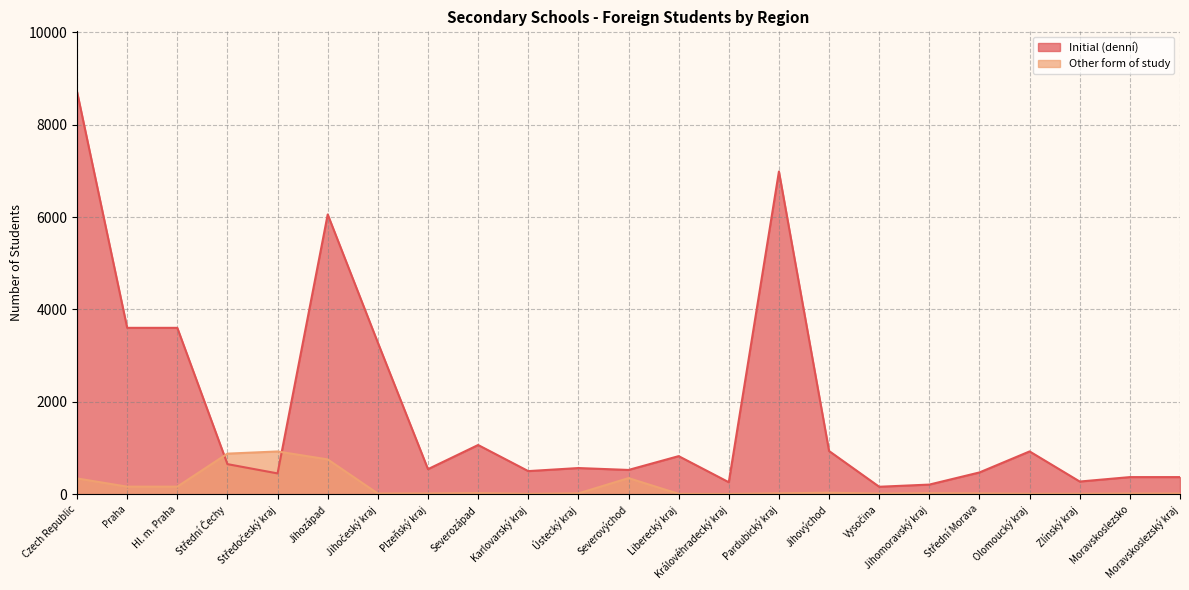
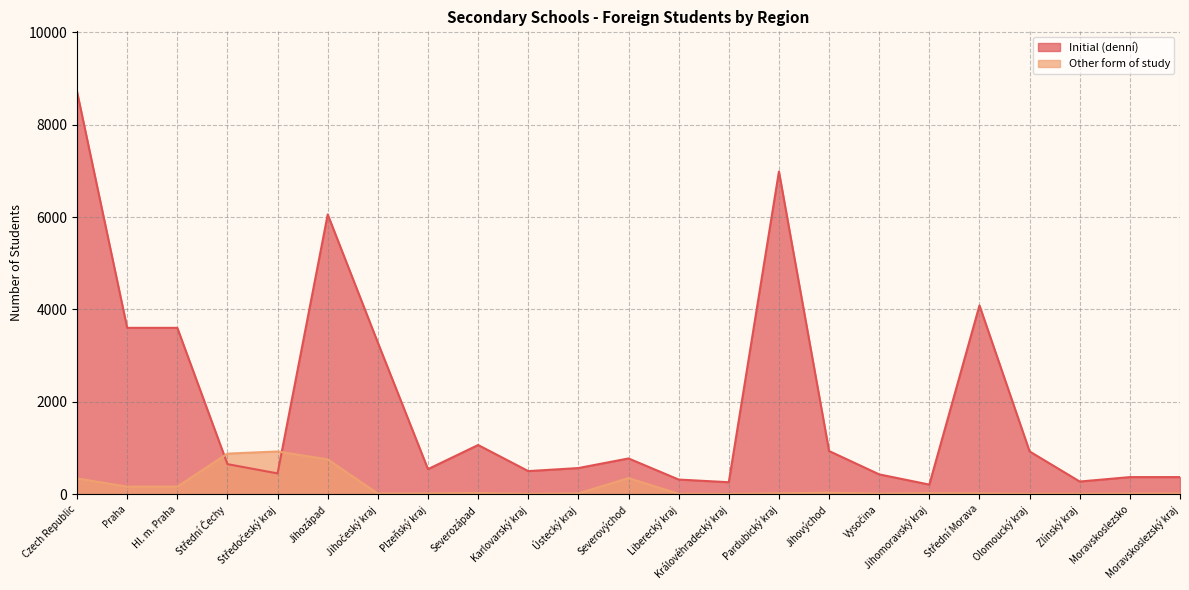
Initial (denní), Severovýchod: 500 -> 800
Initial (denní), Liberecký kraj: 800 -> 300
Initial (denní), Vysočina: 200 -> 400
Initial (denní), Střední Morava: 500 -> 4100
